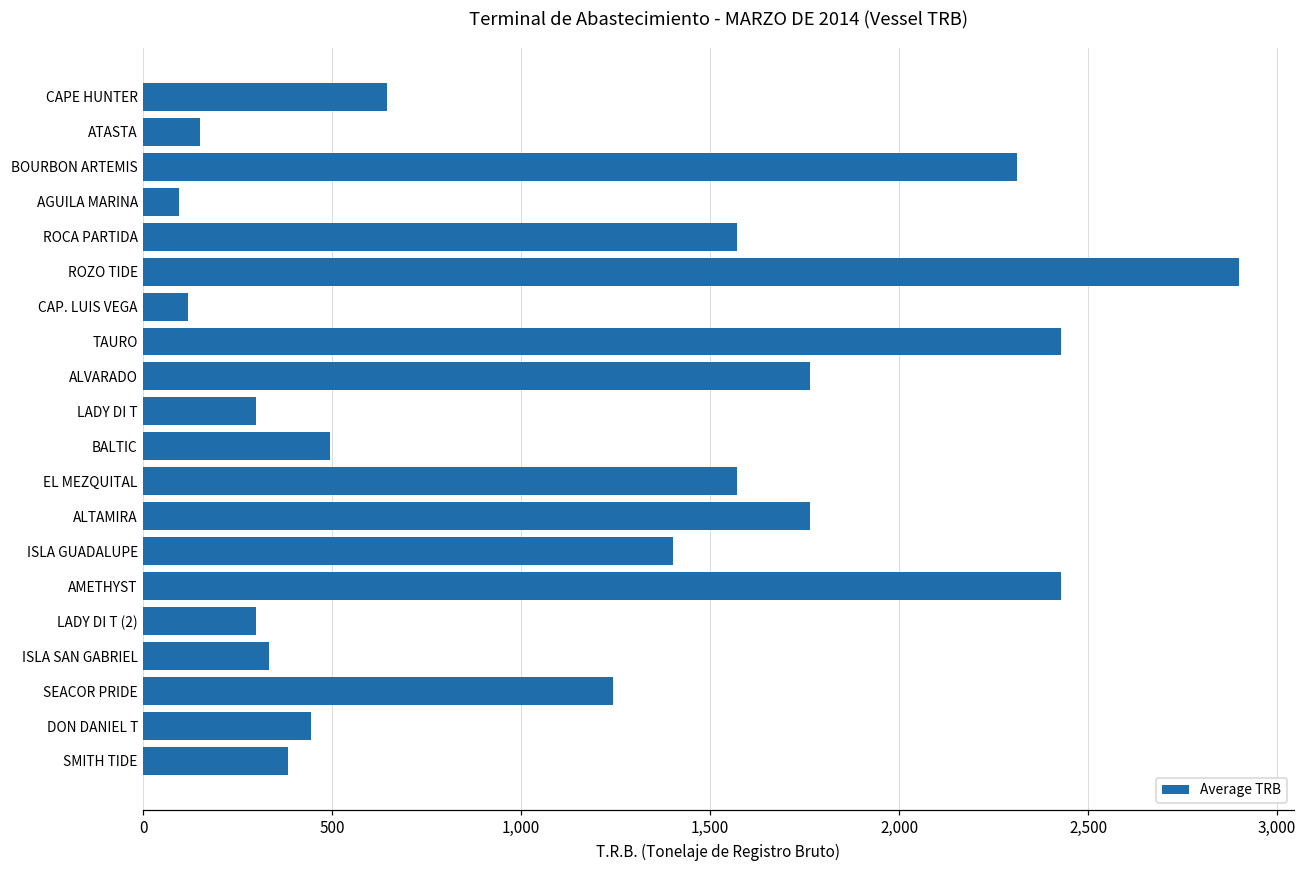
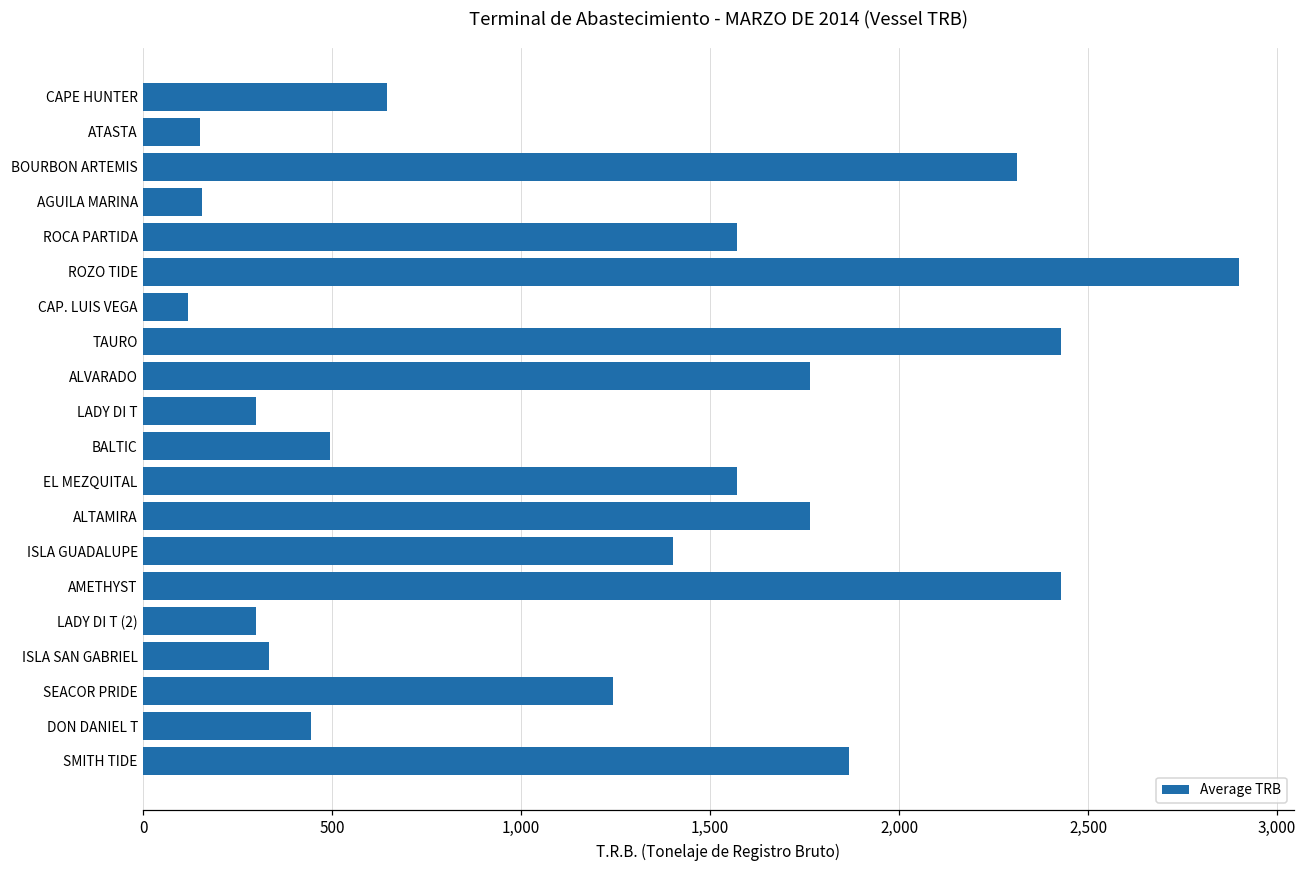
AGUILA MARINA: 90 -> 160
SMITH TIDE: 380 -> 1,870
